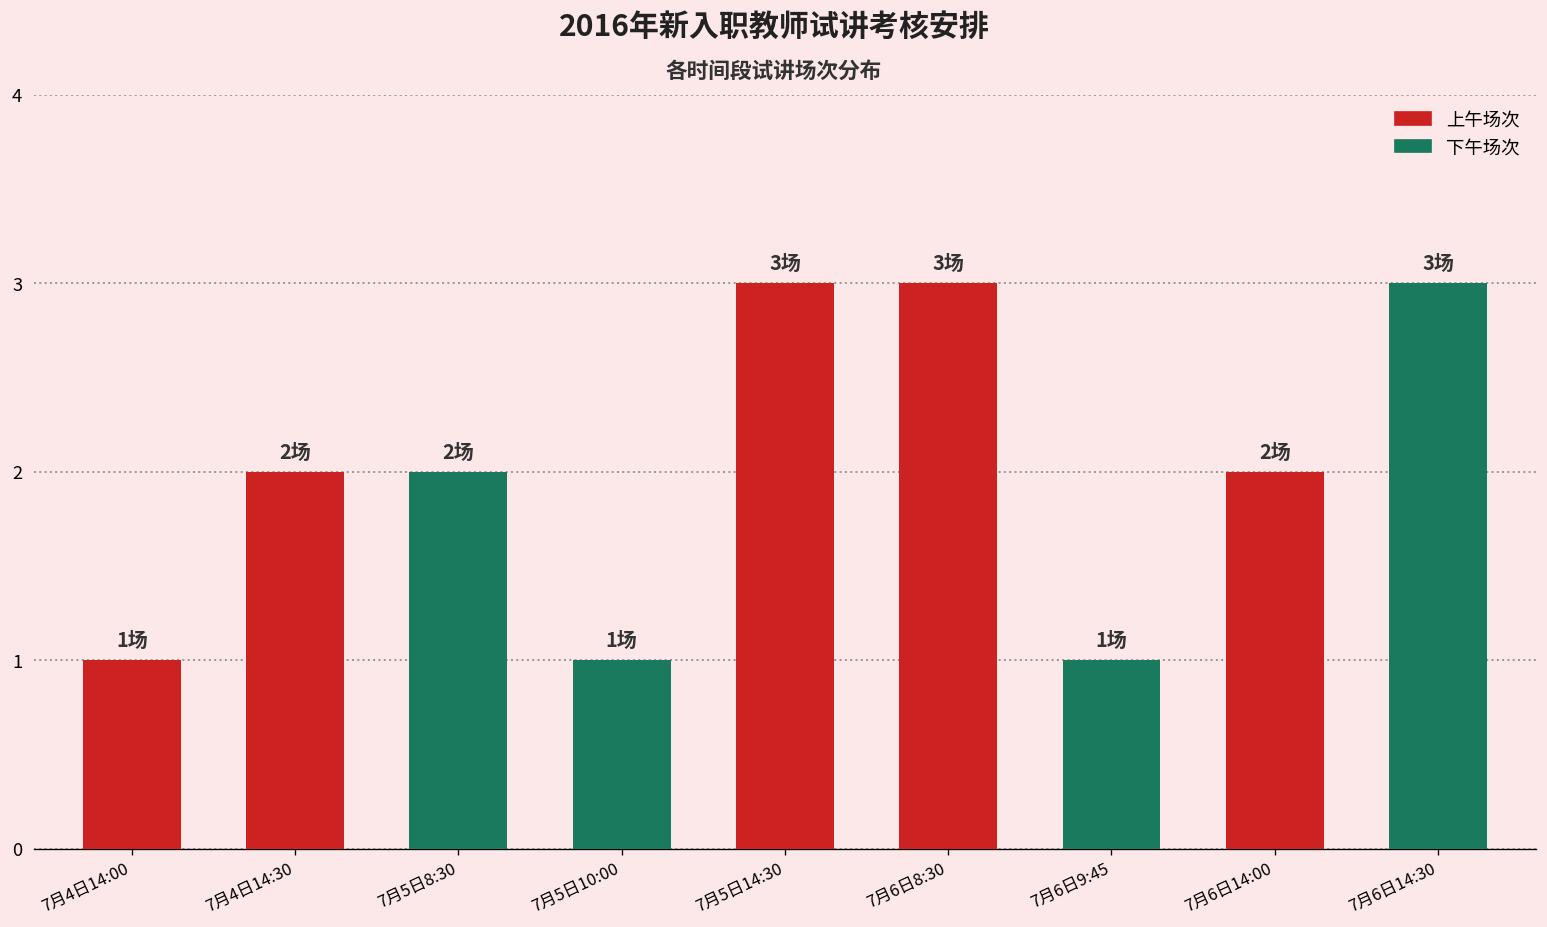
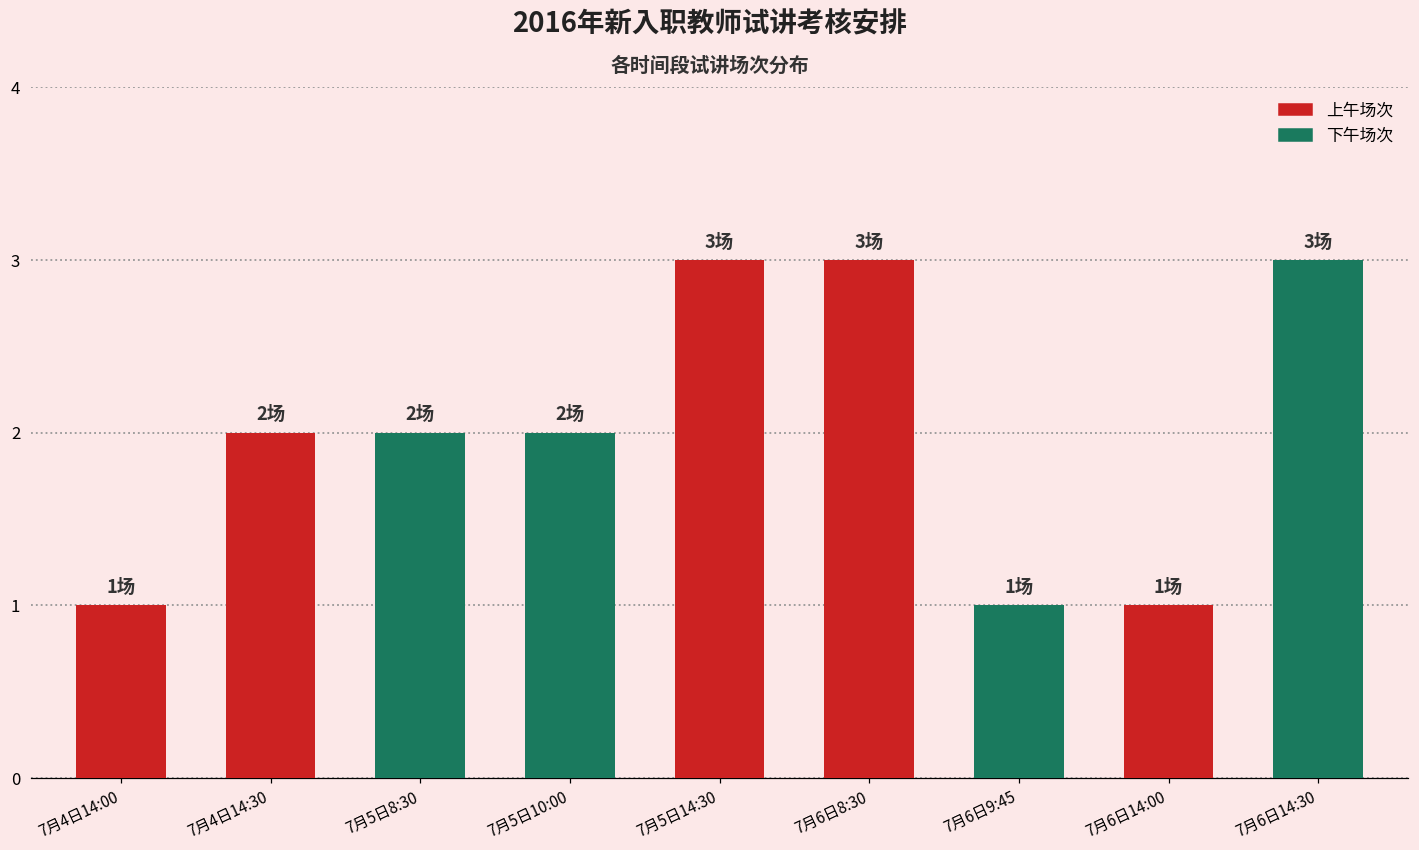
7月5日10:00: 1场 -> 2场
7月6日14:00: 2场 -> 1场
